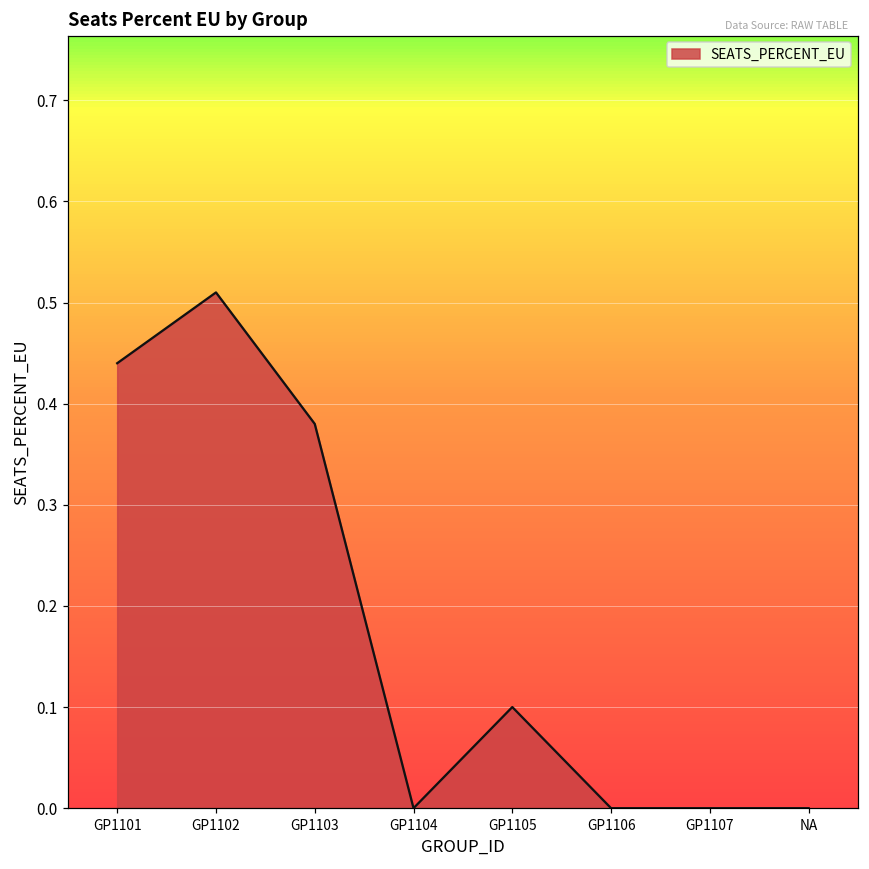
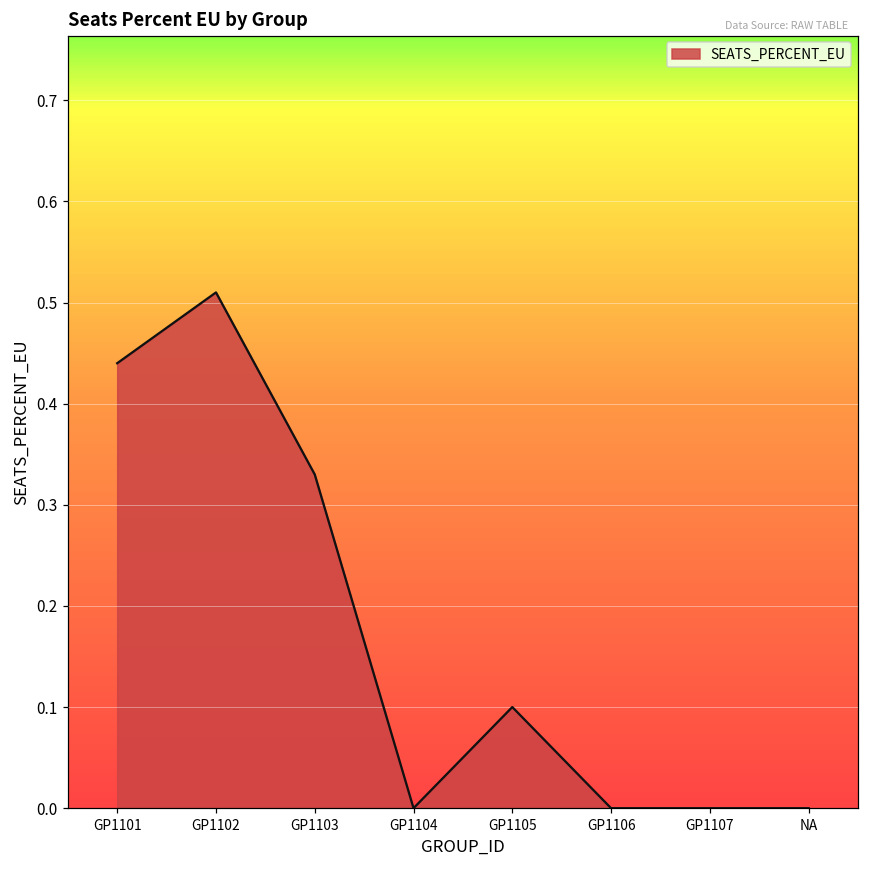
GP1103: 0.38 -> 0.33
